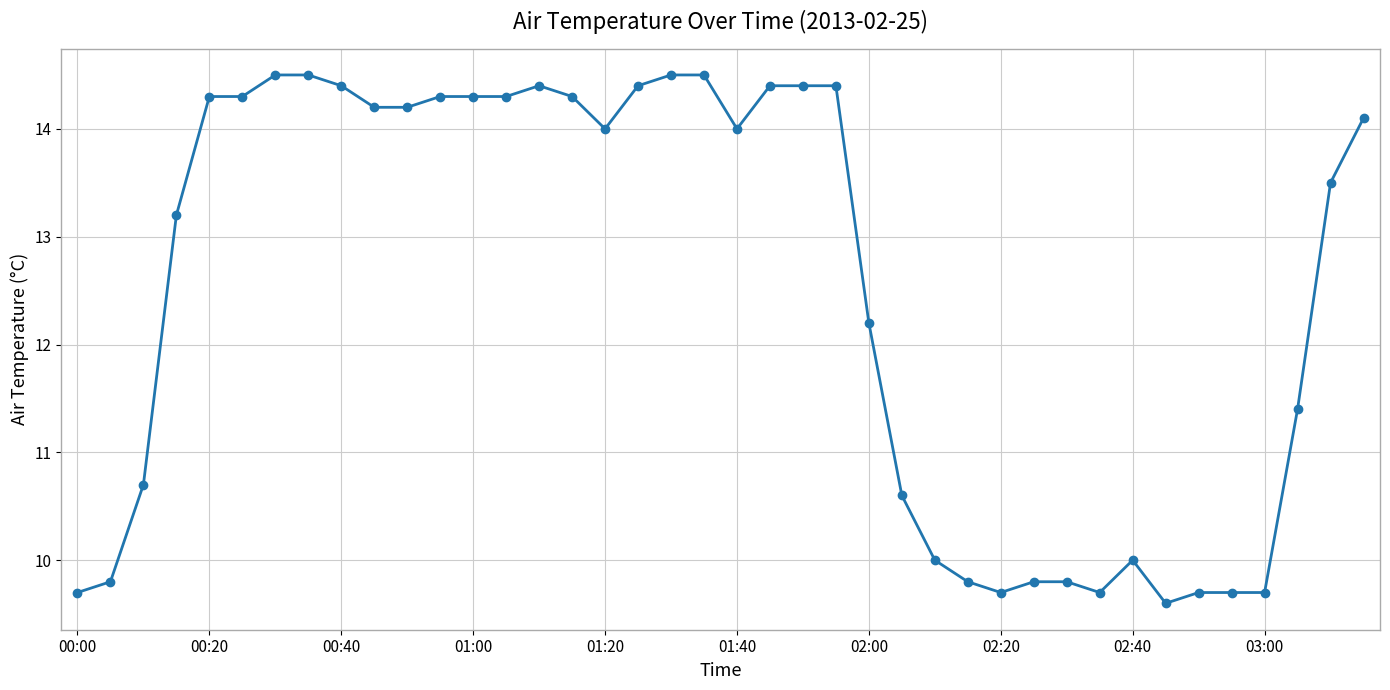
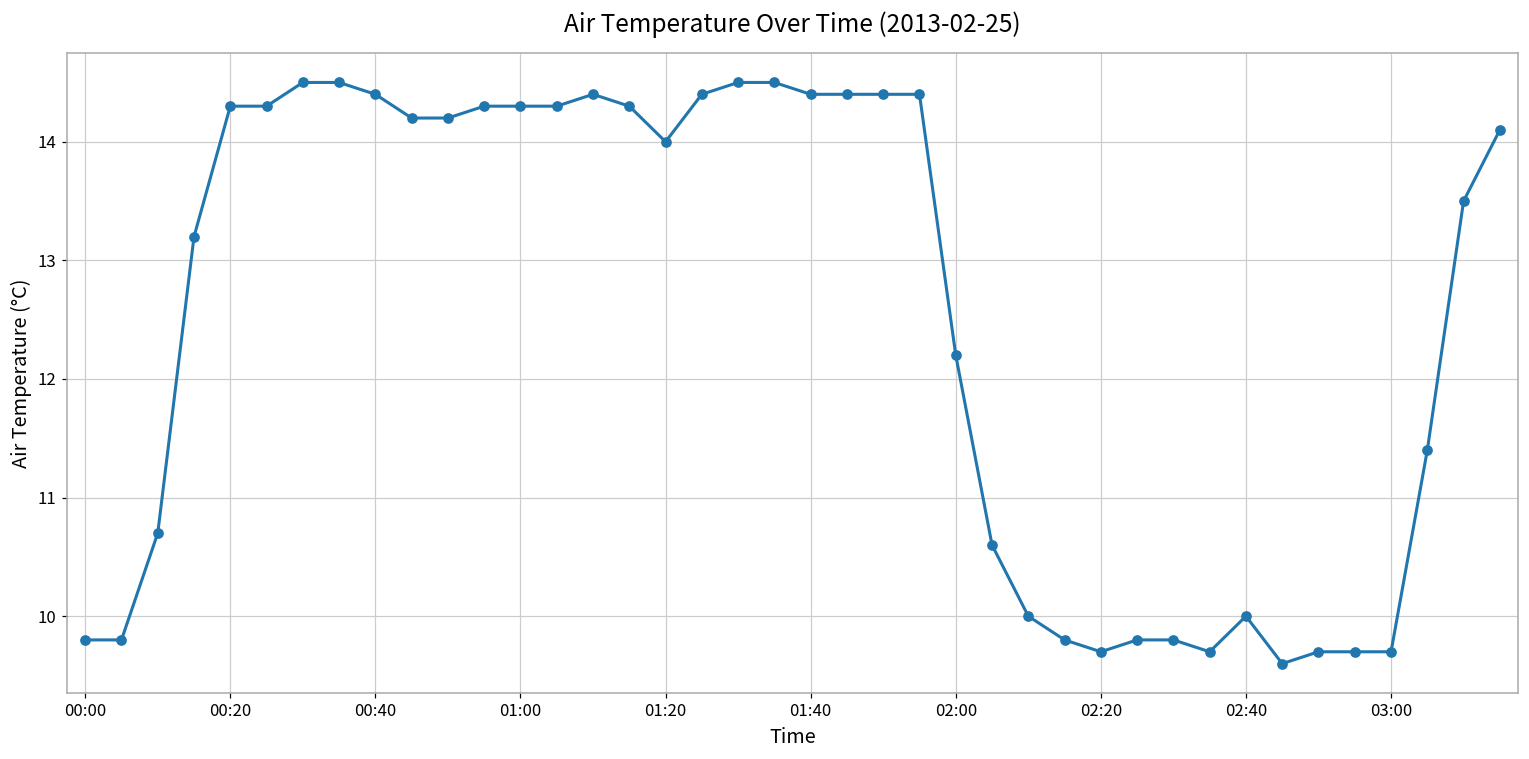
00:00: 9.7 -> 9.8
01:40: 14.0 -> 14.4
